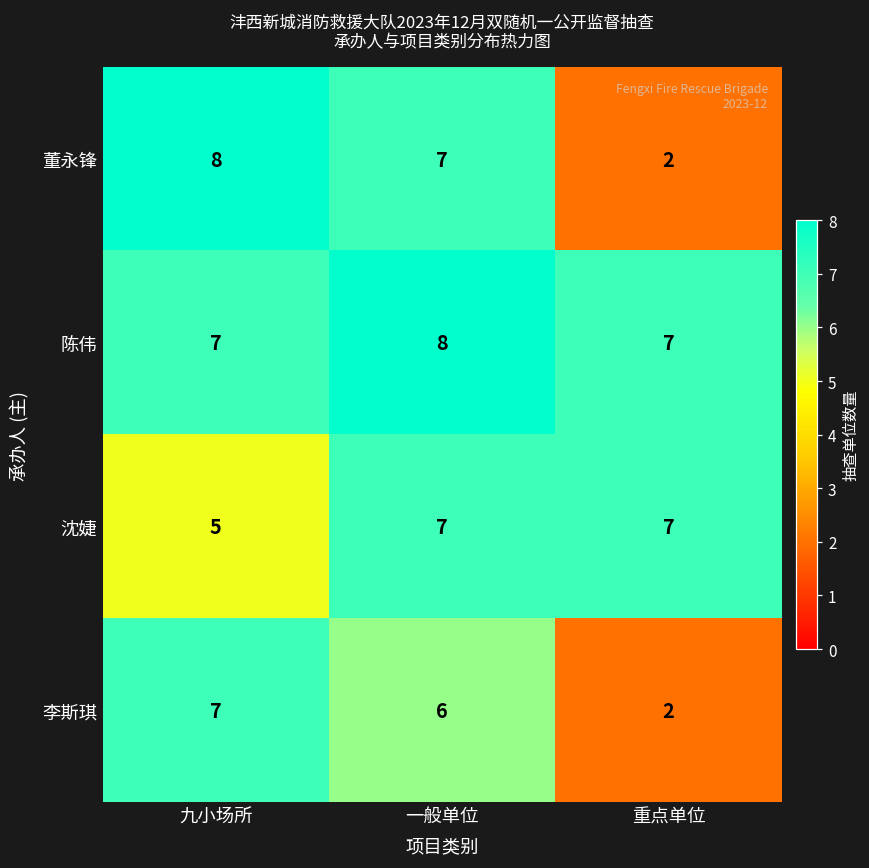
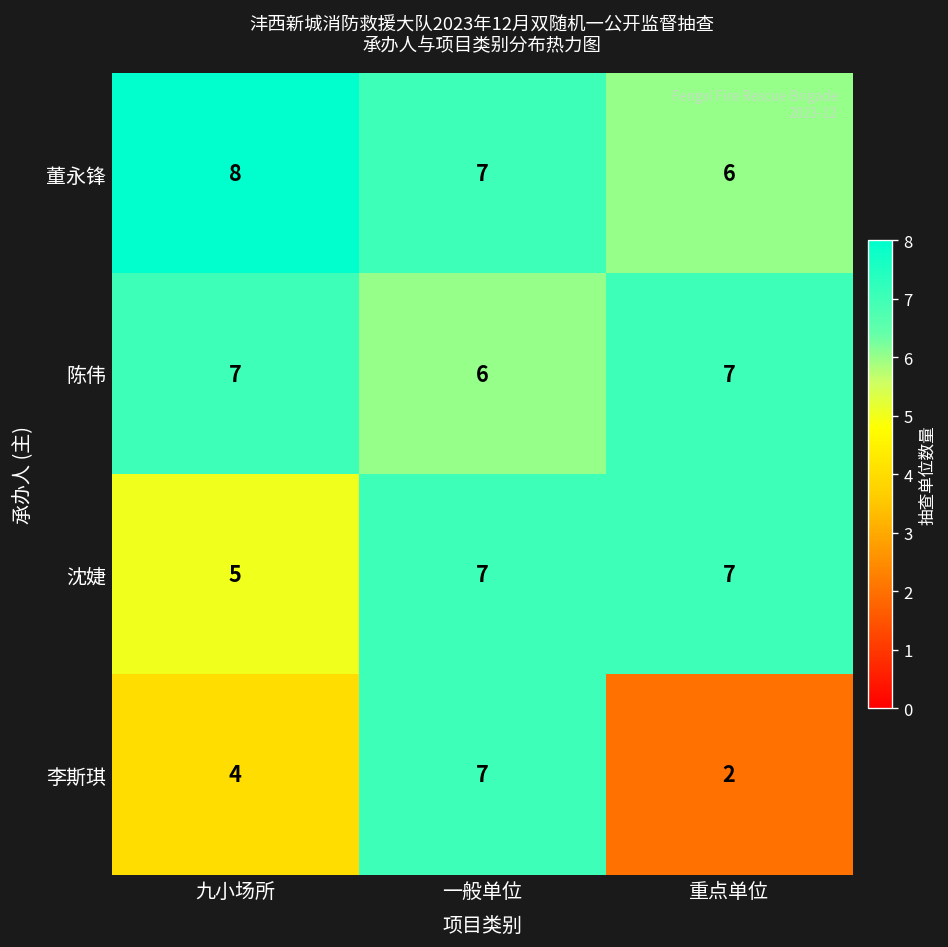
董永锋, 重点单位: 2 -> 6
陈伟, 一般单位: 8 -> 6
李斯琪, 九小场所: 7 -> 4
李斯琪, 一般单位: 6 -> 7
